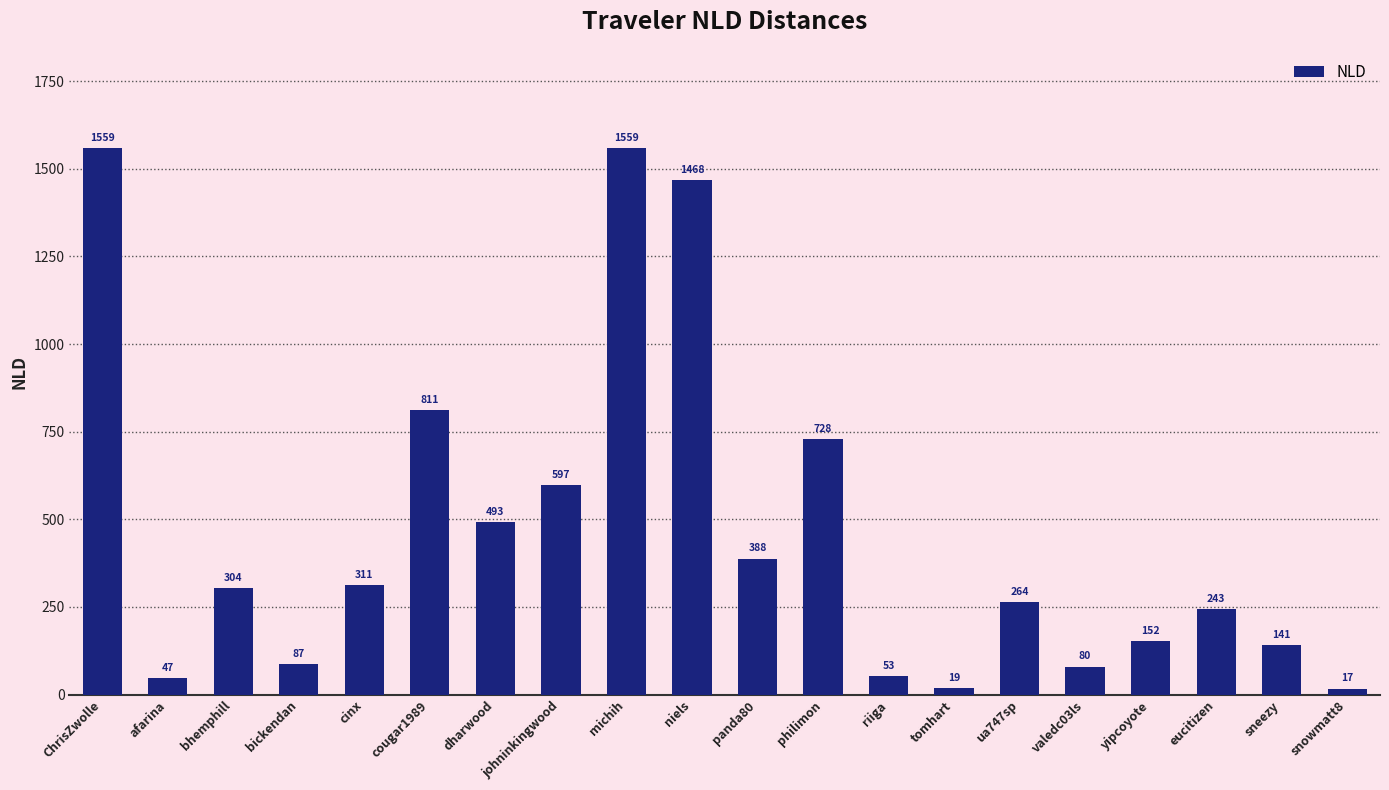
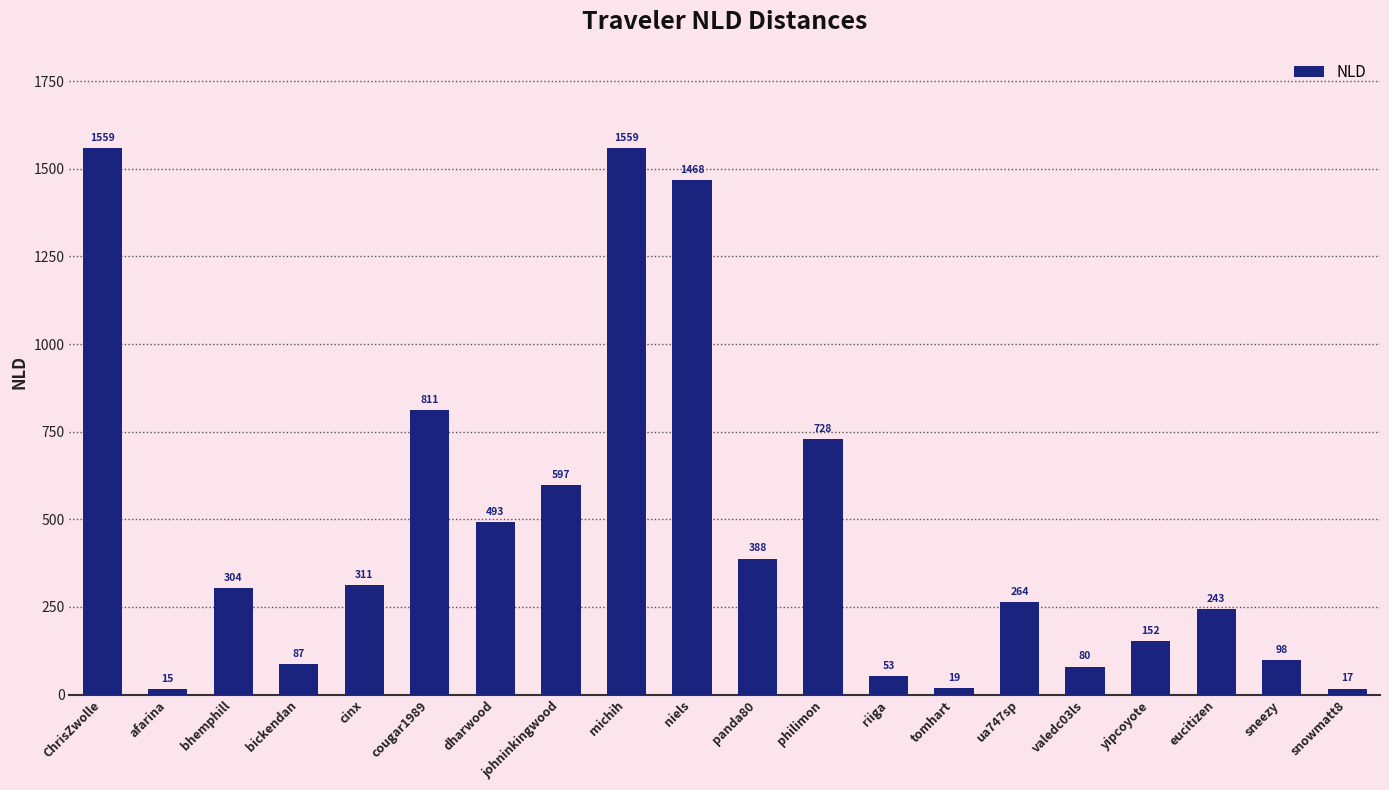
afarina: 47 -> 15
sneezy: 141 -> 98
